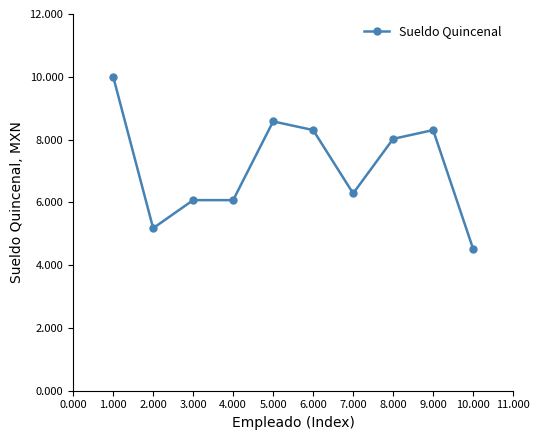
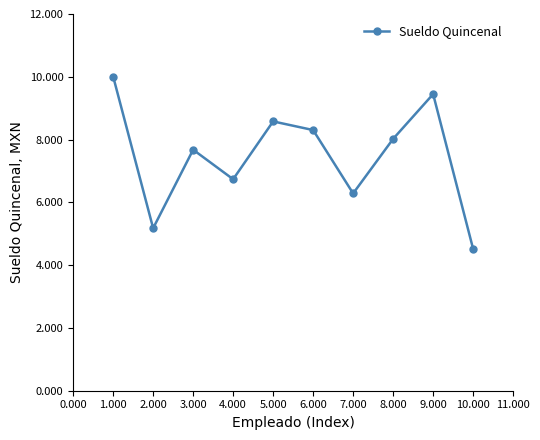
3.000: 6.1 -> 7.7
4.000: 6.1 -> 6.7
9.000: 8.3 -> 9.4
